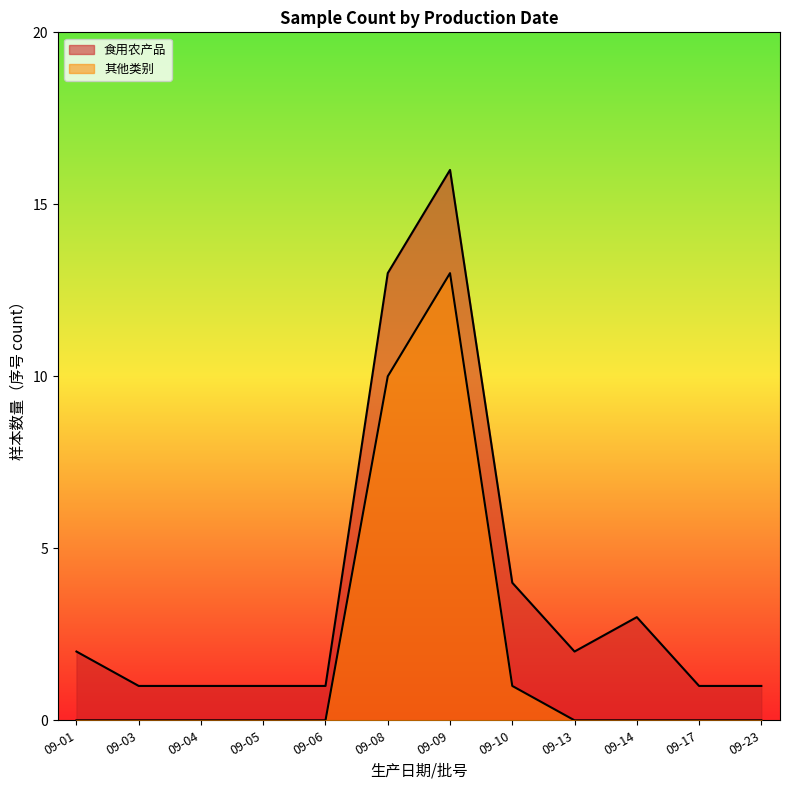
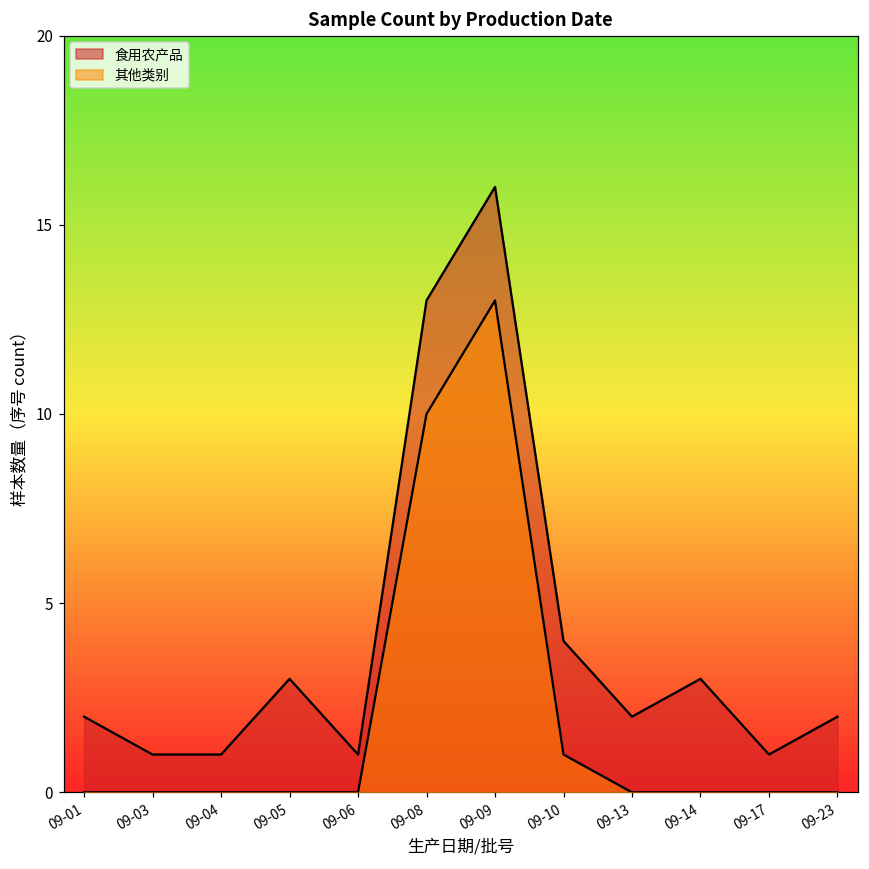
食用农产品, 09-05: 1 -> 3
食用农产品, 09-23: 1 -> 2
